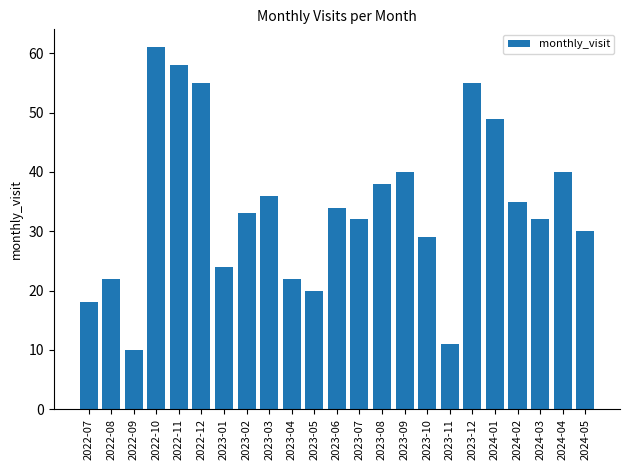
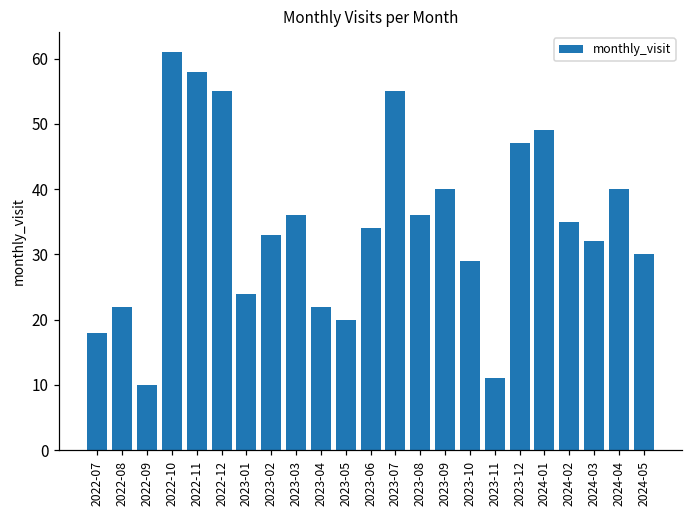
2023-07: 32 -> 55
2023-08: 38 -> 36
2023-12: 55 -> 47
